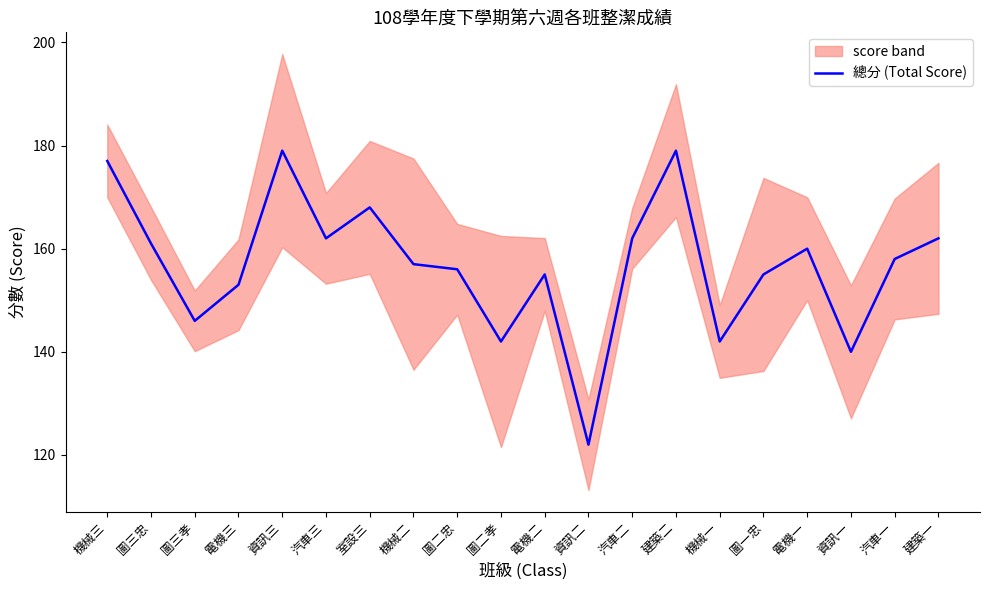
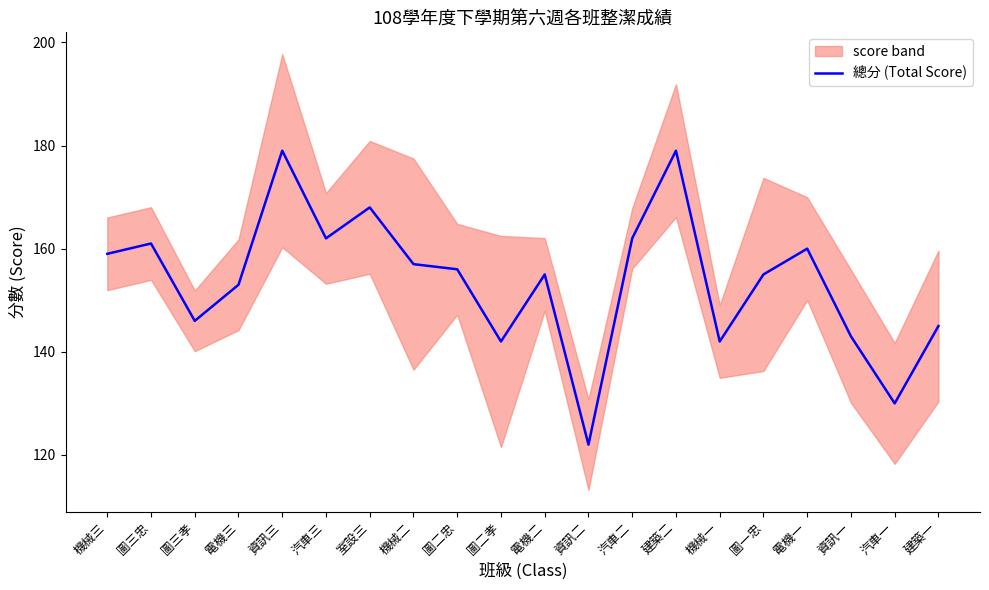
總分 (Total Score), 機械三: 177 -> 159
總分 (Total Score), 資訊一: 140 -> 143
總分 (Total Score), 汽車一: 158 -> 130
總分 (Total Score), 建築一: 162 -> 145
